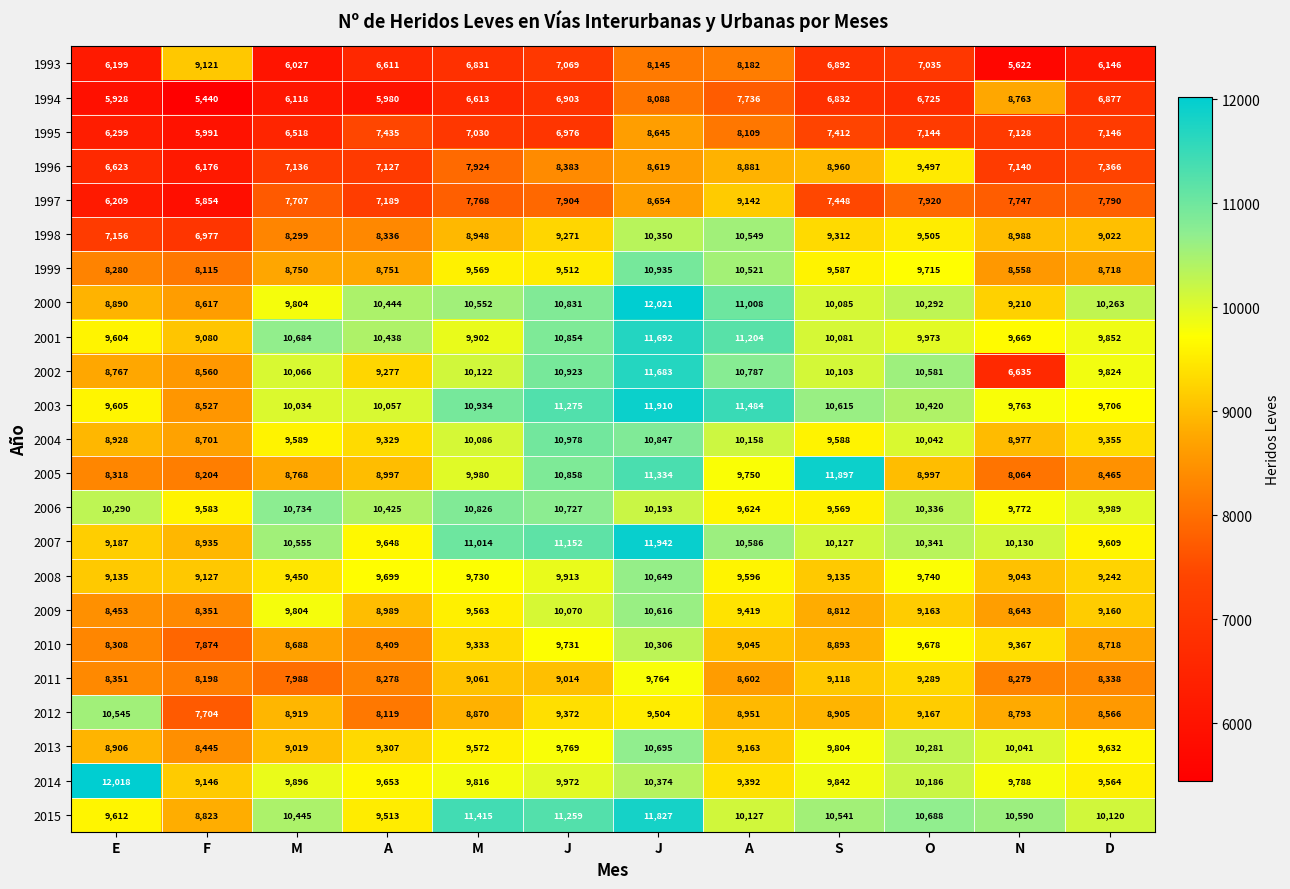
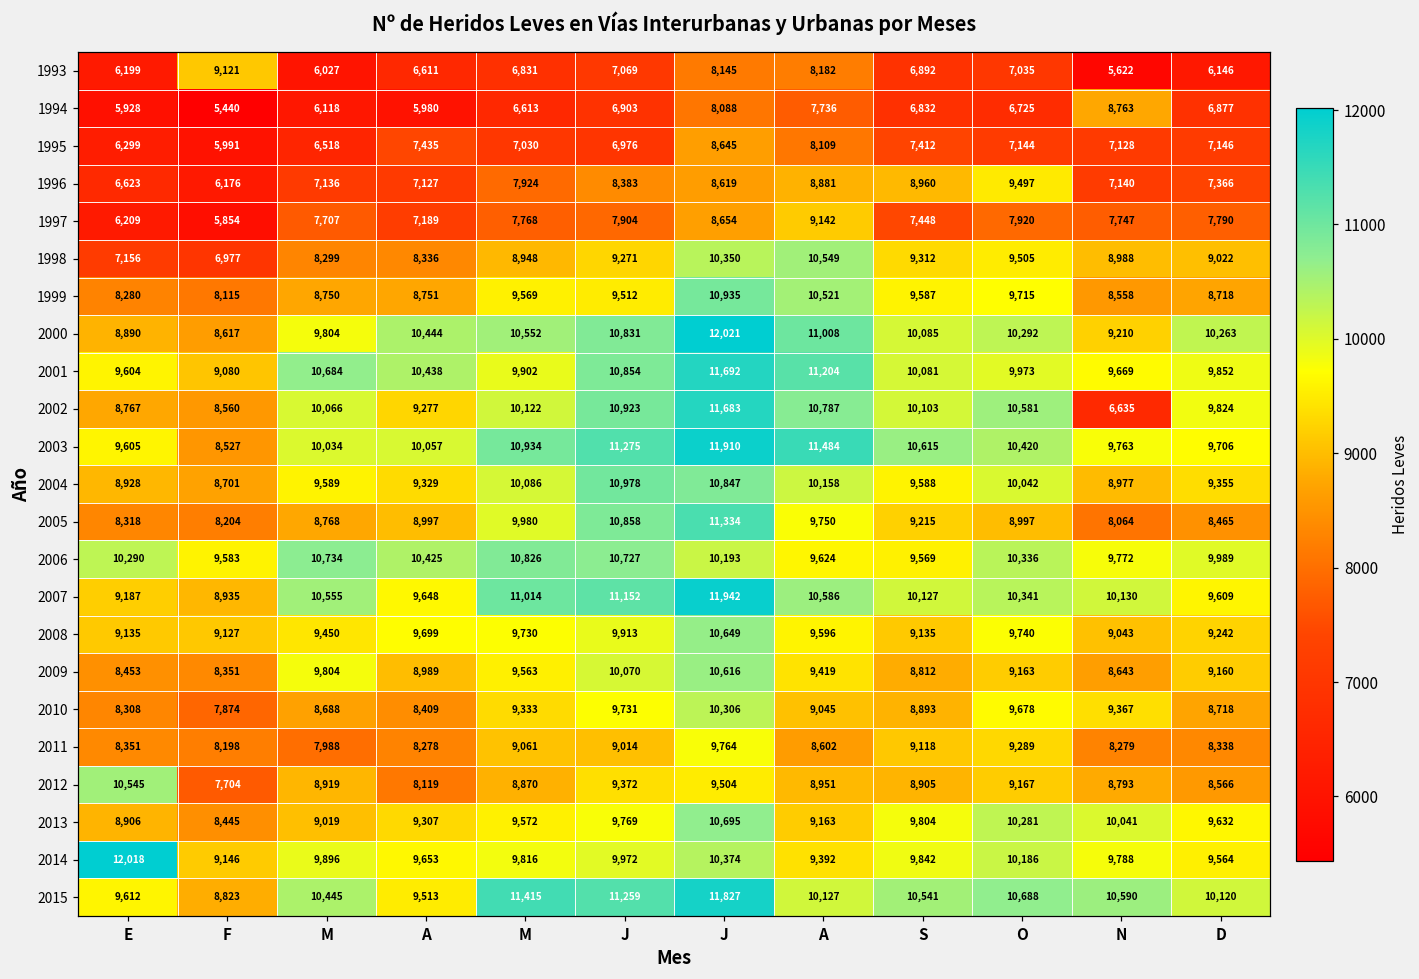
2005, S: 11,897 -> 9,215
